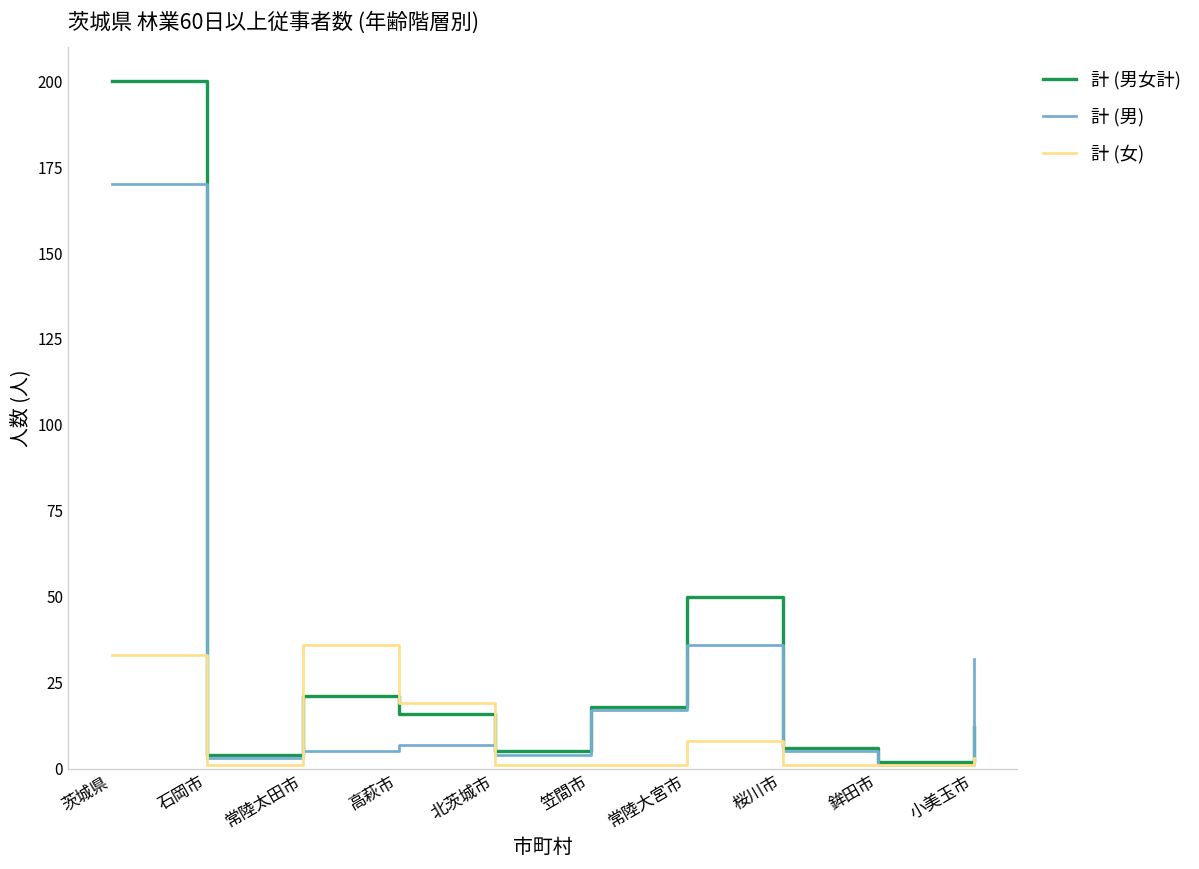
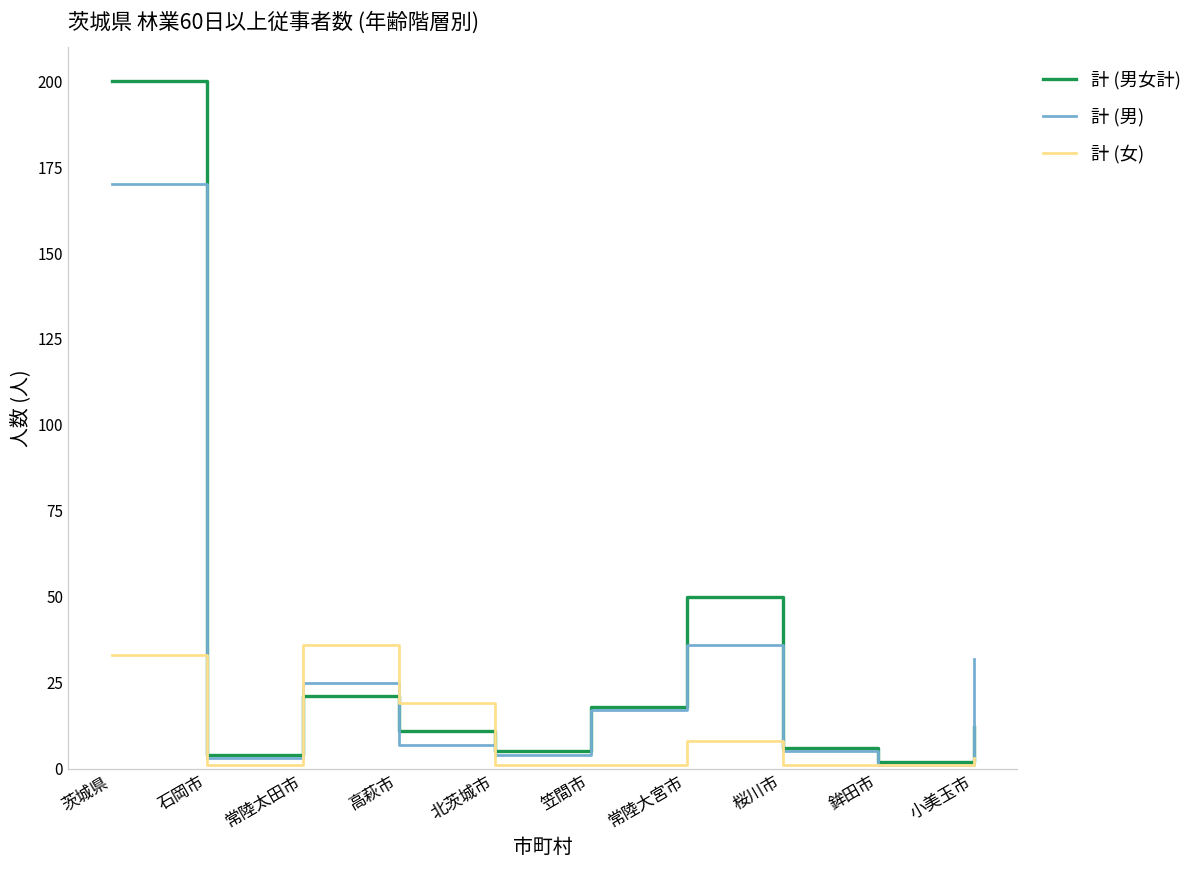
計 (男), 常陸太田市: 5 -> 25
計 (男女計), 高萩市: 16 -> 11
